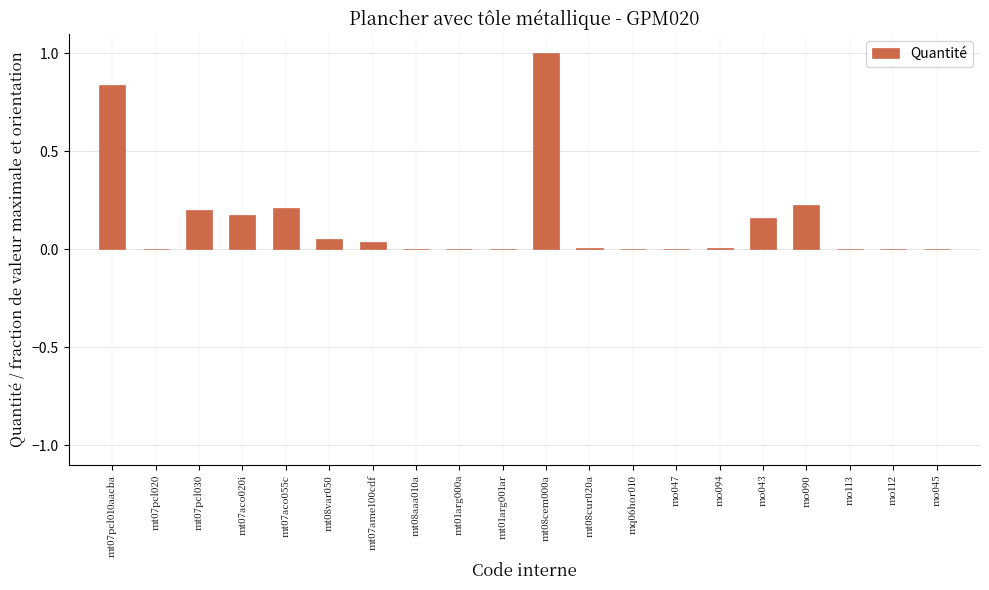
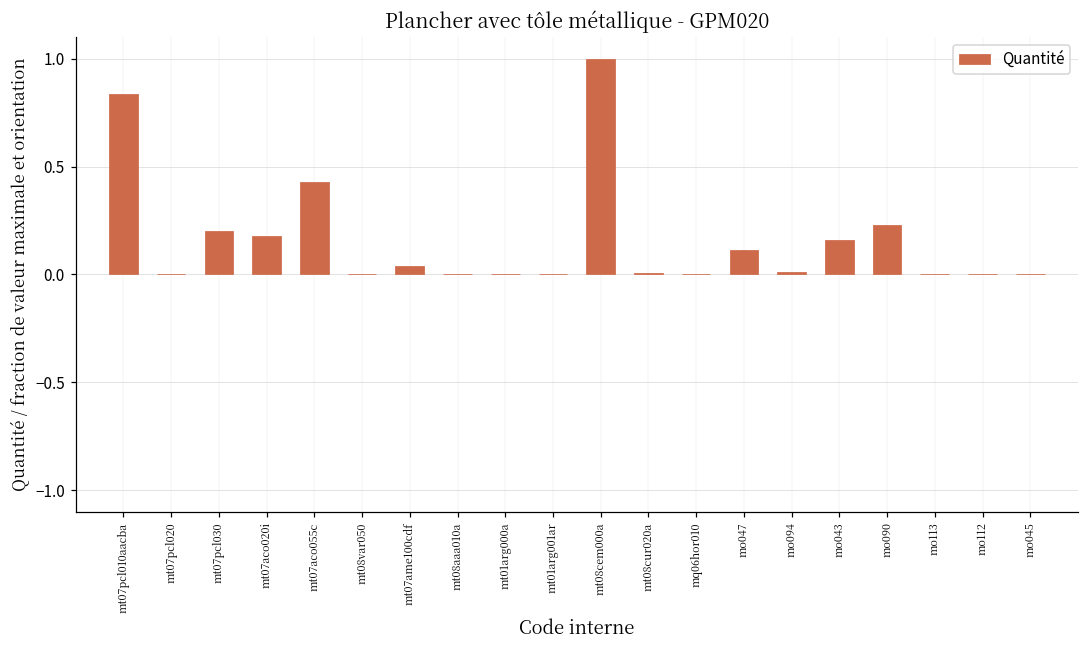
mt07aco055c: 0.21 -> 0.43
mt08var050: 0.05 -> 0.00
mo047: 0.00 -> 0.11
